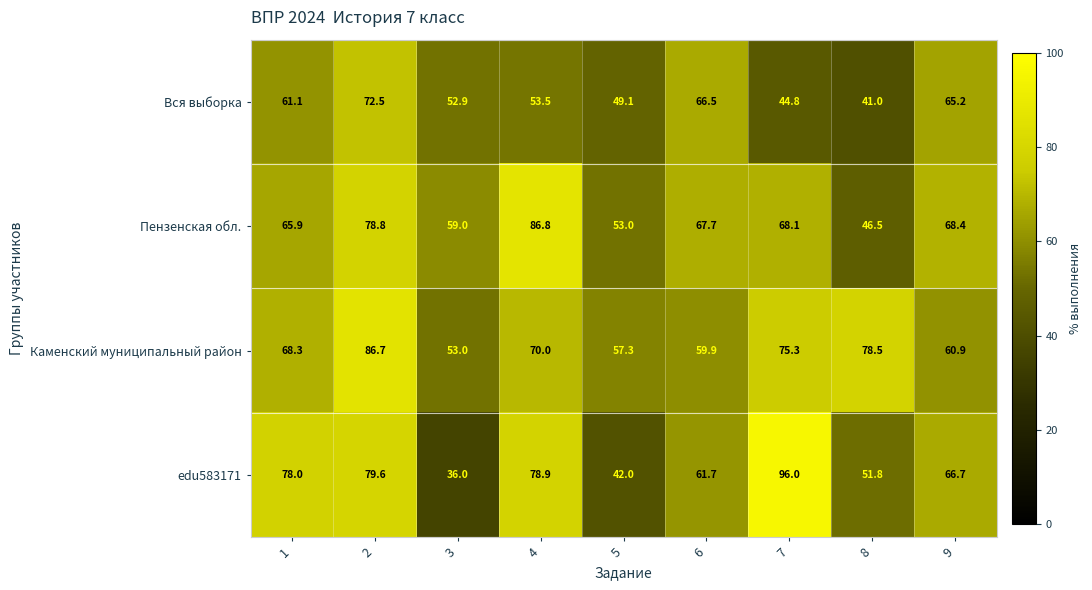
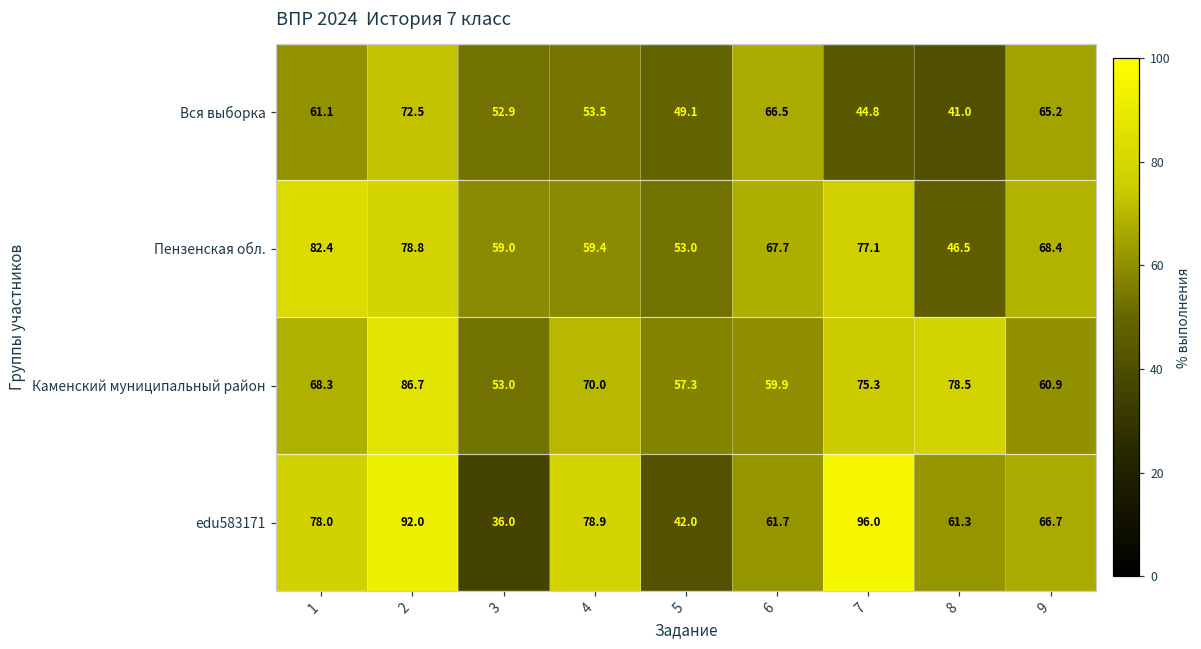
Пензенская обл., 1: 65.9 -> 82.4
Пензенская обл., 4: 86.8 -> 59.4
Пензенская обл., 7: 68.1 -> 77.1
edu583171, 2: 79.6 -> 92.0
edu583171, 8: 51.8 -> 61.3
